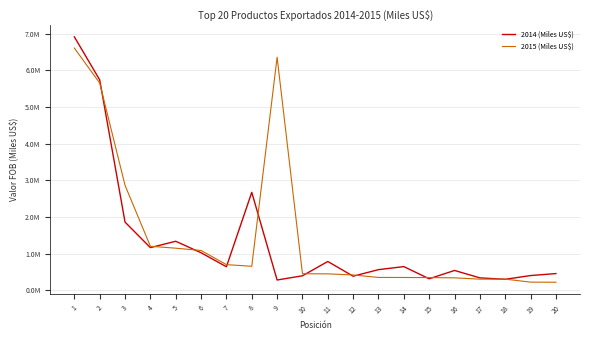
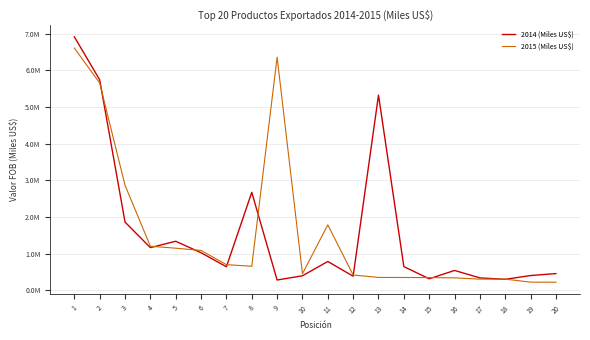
2015 (Miles US$), 11: 400000 -> 1800000
2014 (Miles US$), 13: 600000 -> 5300000
